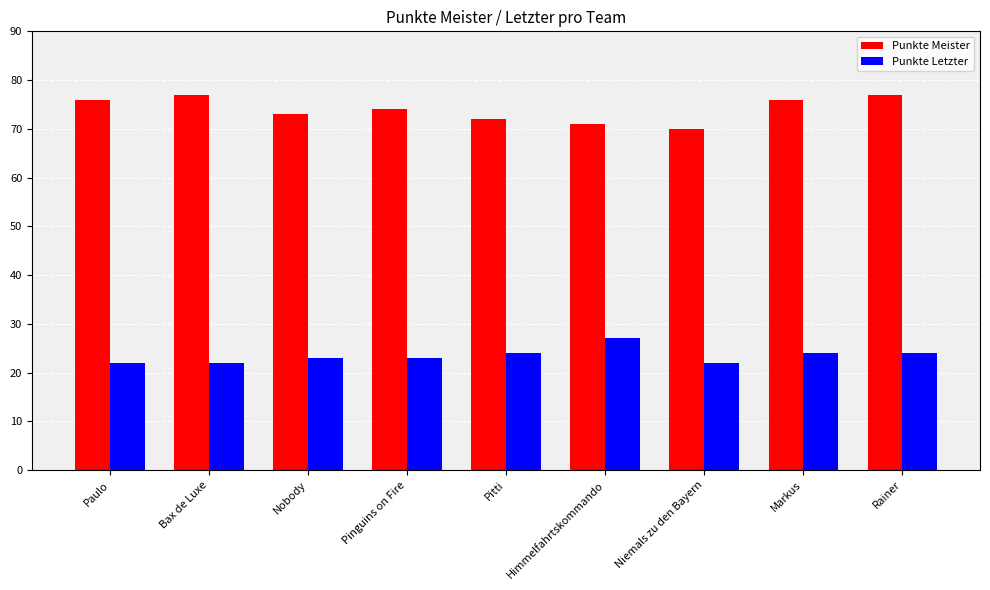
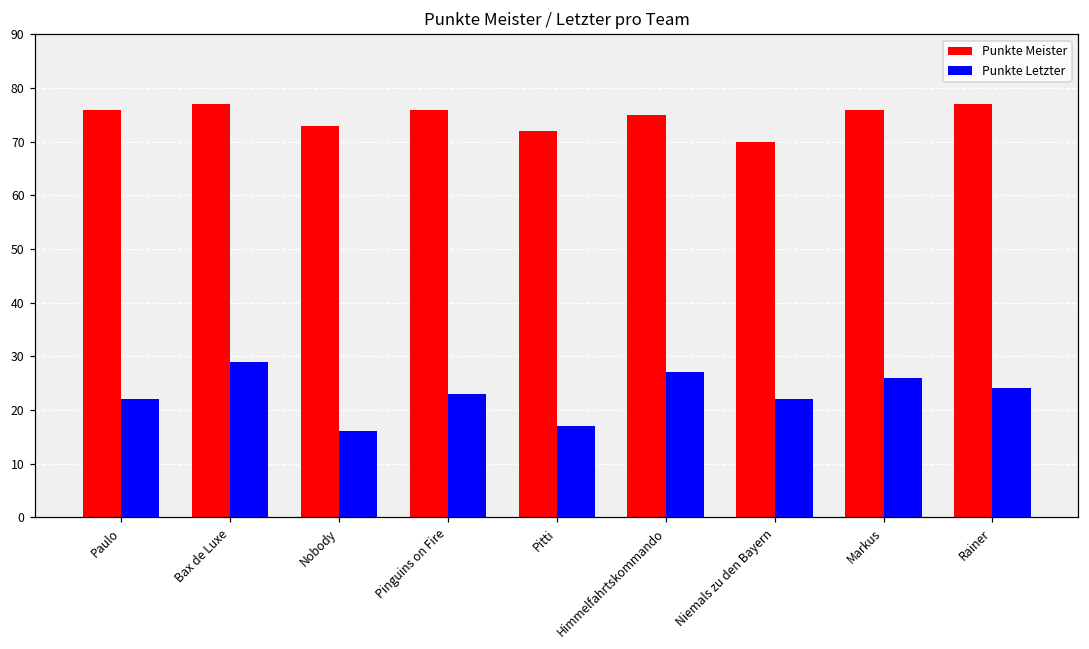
Punkte Letzter, Bax de Luxe: 22 -> 29
Punkte Letzter, Nobody: 23 -> 16
Punkte Meister, Pinguins on Fire: 74 -> 76
Punkte Letzter, Pitti: 24 -> 17
Punkte Meister, Himmelfahrtskommando: 71 -> 75
Punkte Letzter, Markus: 24 -> 26
